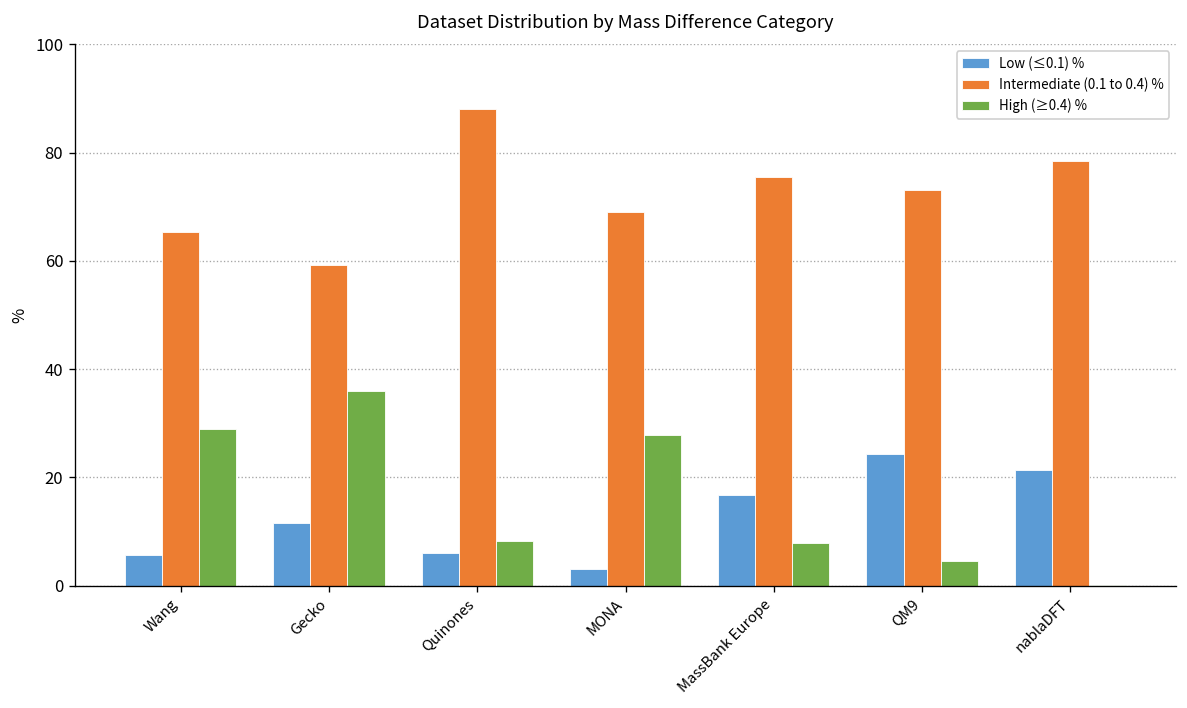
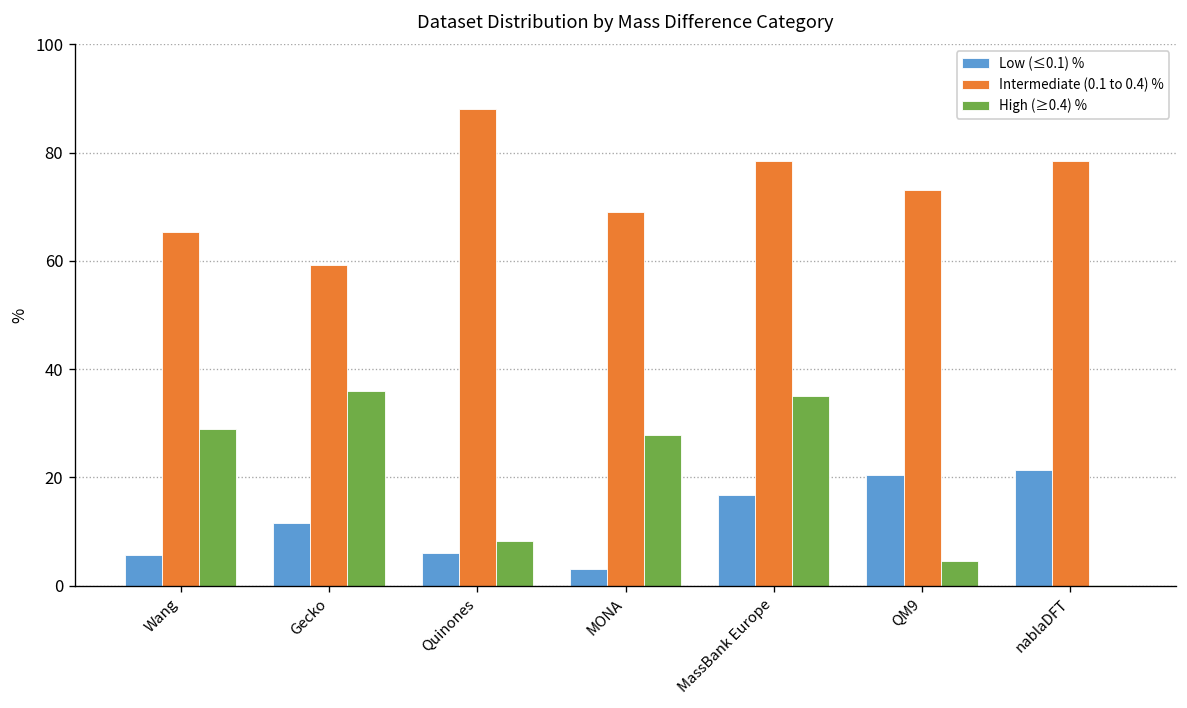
Intermediate (0.1 to 0.4) %, MassBank Europe: 75 -> 78
High (≥0.4) %, MassBank Europe: 8 -> 35
Low (≤0.1) %, QM9: 24 -> 20
